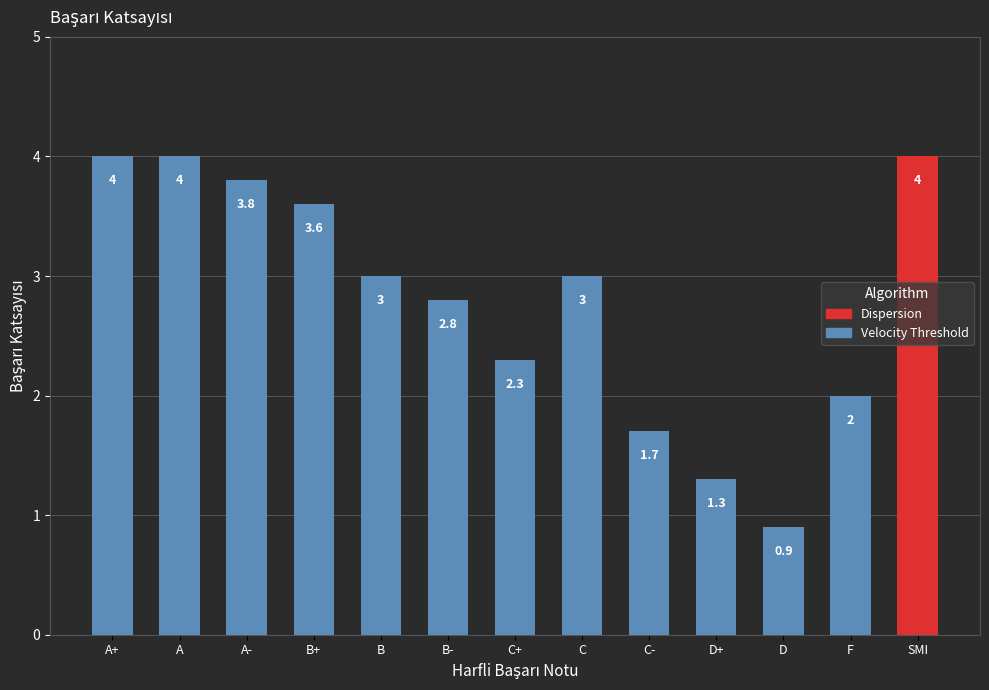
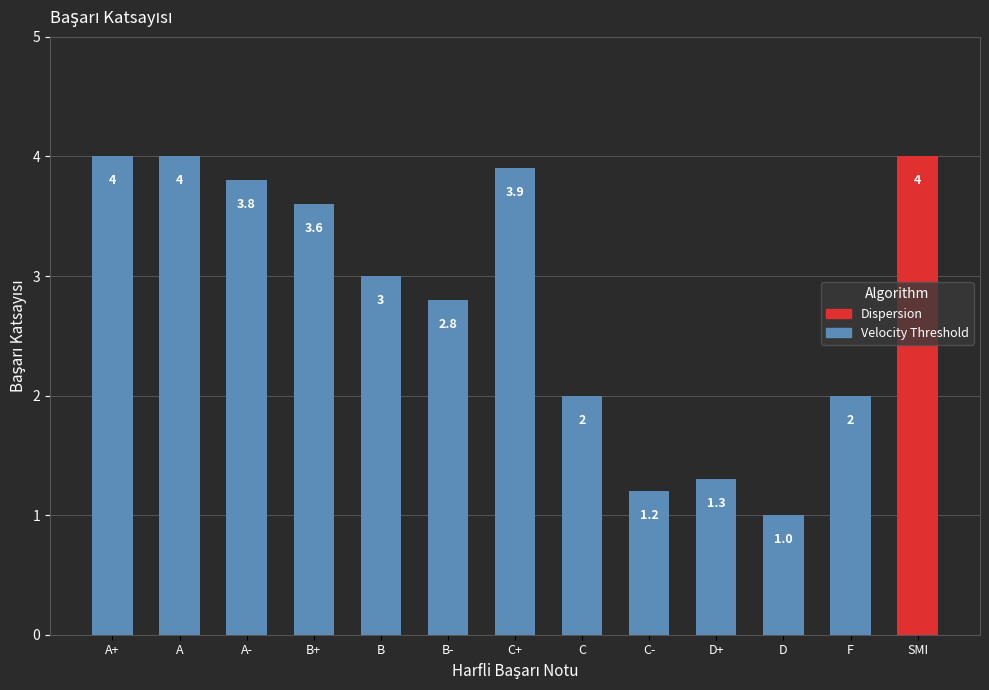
Velocity Threshold, C+: 2.3 -> 3.9
Velocity Threshold, C: 3 -> 2
Velocity Threshold, C-: 1.7 -> 1.2
Velocity Threshold, D: 0.9 -> 1.0
